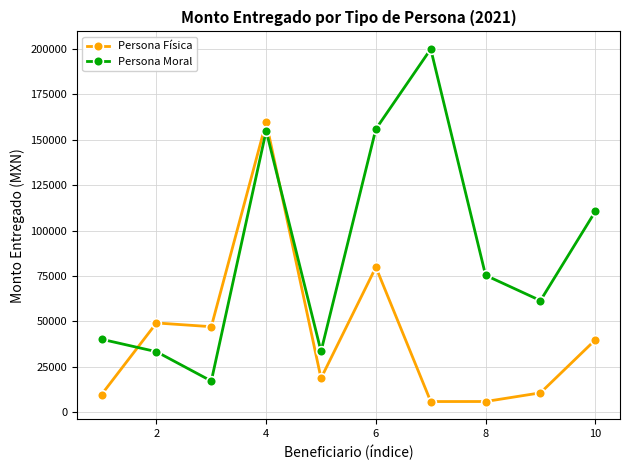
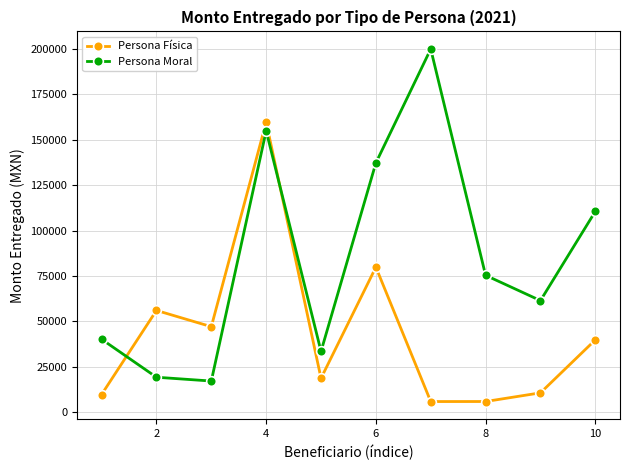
Persona Física, 2: 49000 -> 56000
Persona Moral, 2: 33000 -> 19000
Persona Moral, 6: 156000 -> 137000
